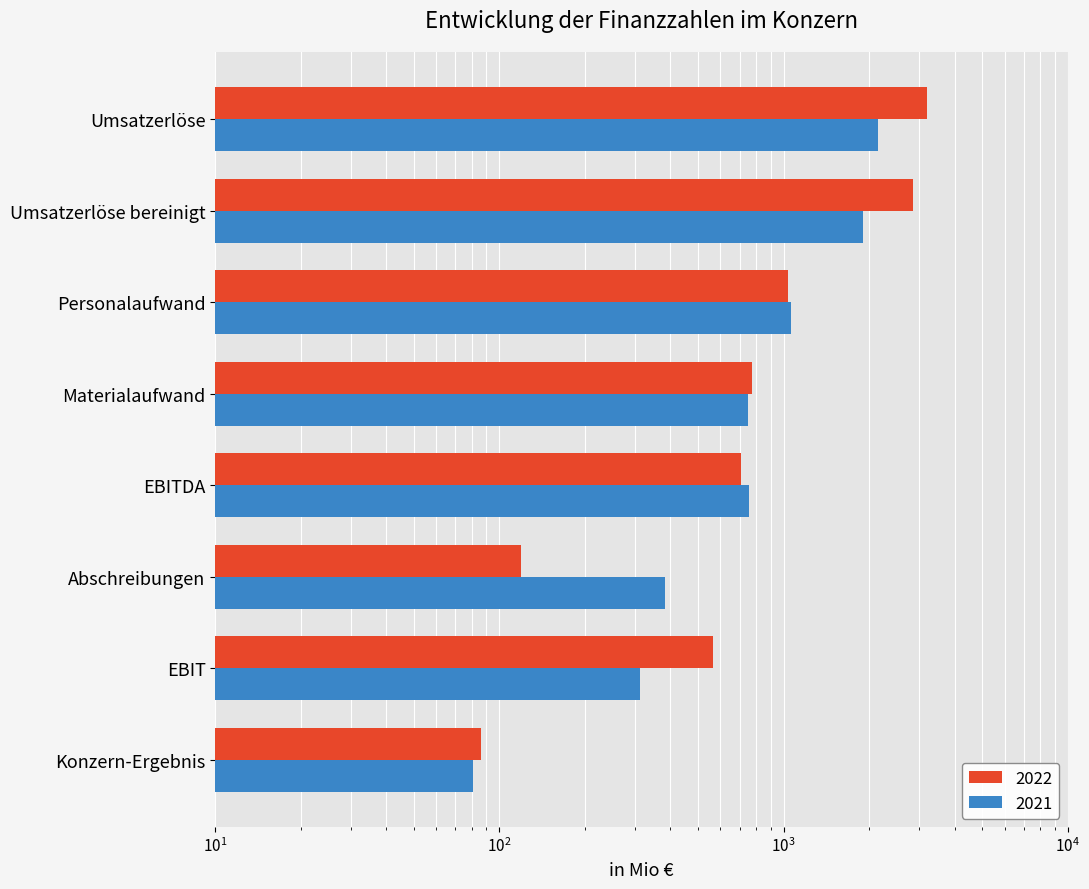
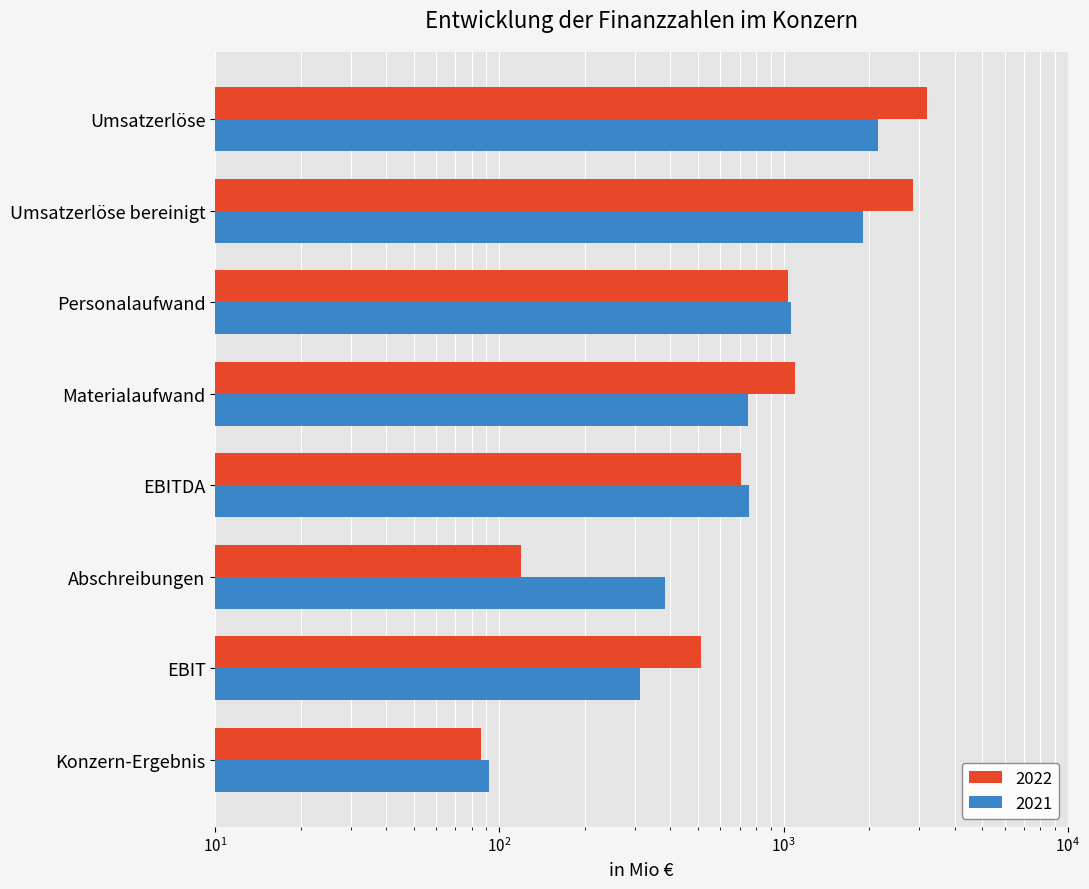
2022, Materialaufwand: 770 -> 1100
2022, EBIT: 560 -> 510
2021, Konzern-Ergebnis: 81 -> 92
